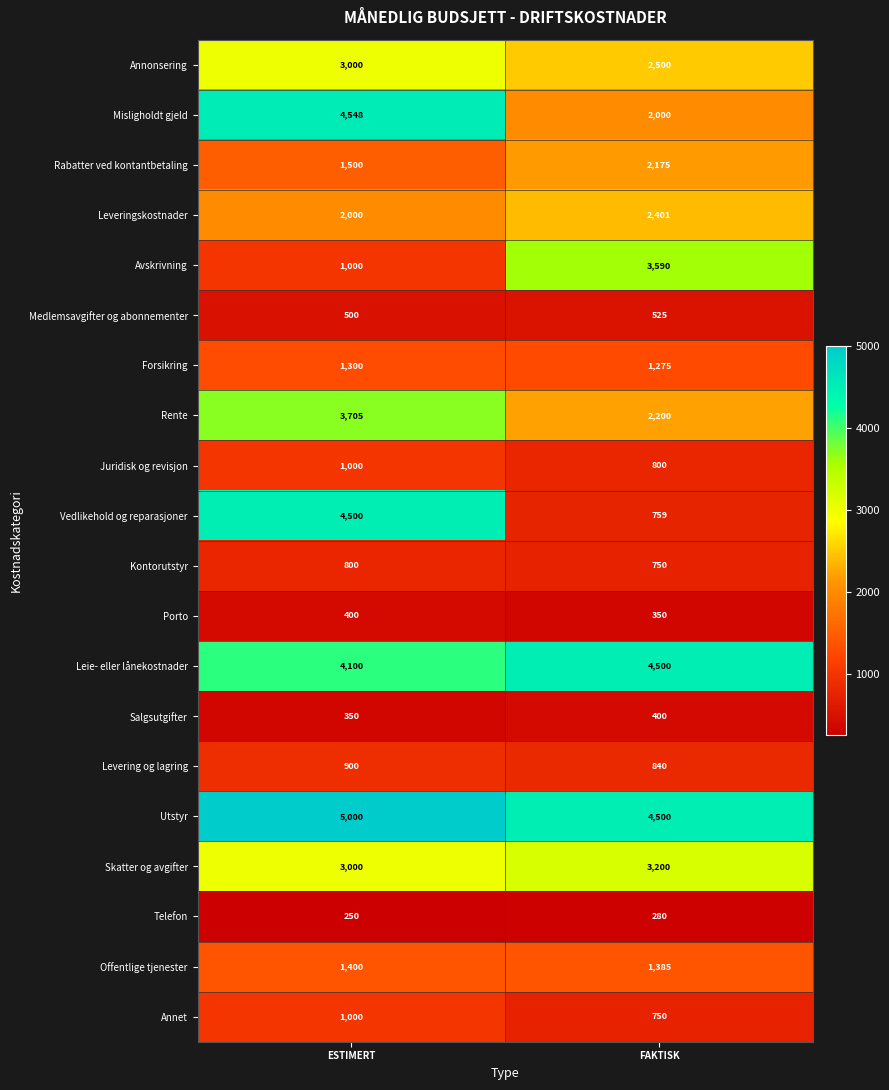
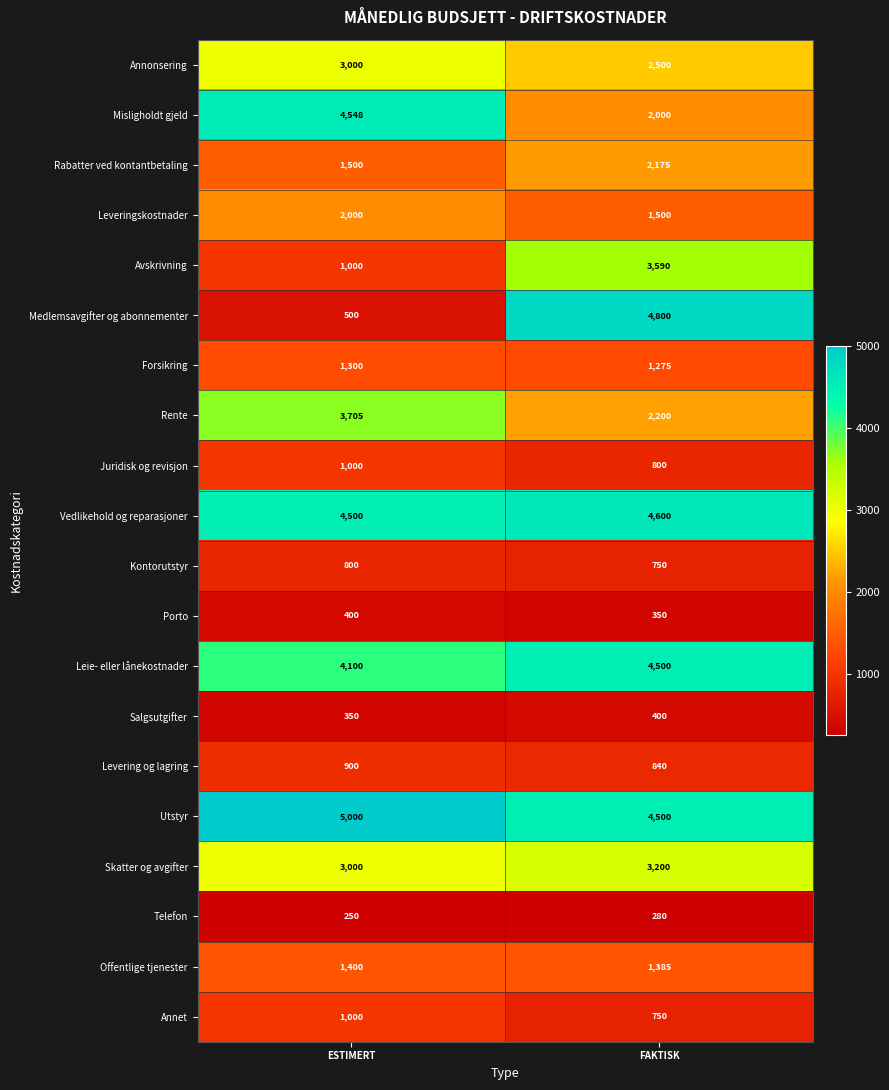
Leveringskostnader, FAKTISK: 2,401 -> 1,500
Medlemsavgifter og abonnementer, FAKTISK: 525 -> 4,800
Vedlikehold og reparasjoner, FAKTISK: 759 -> 4,600
